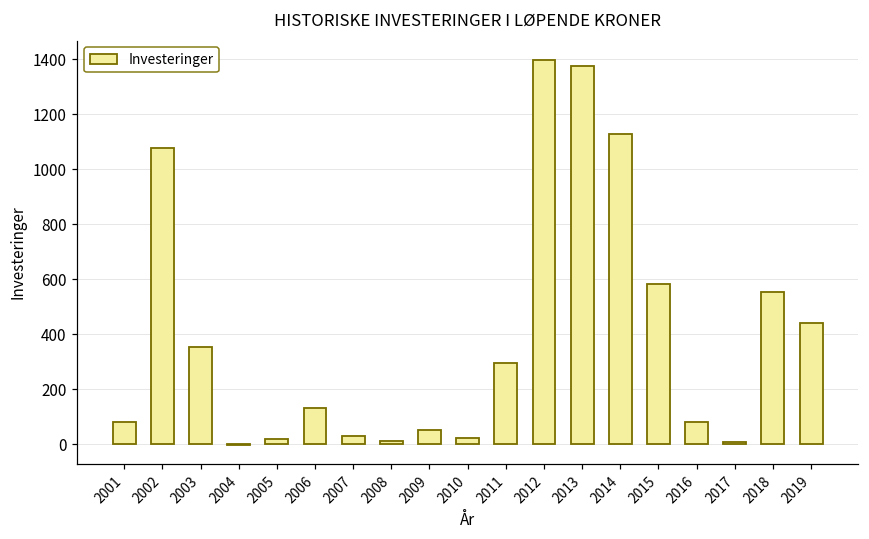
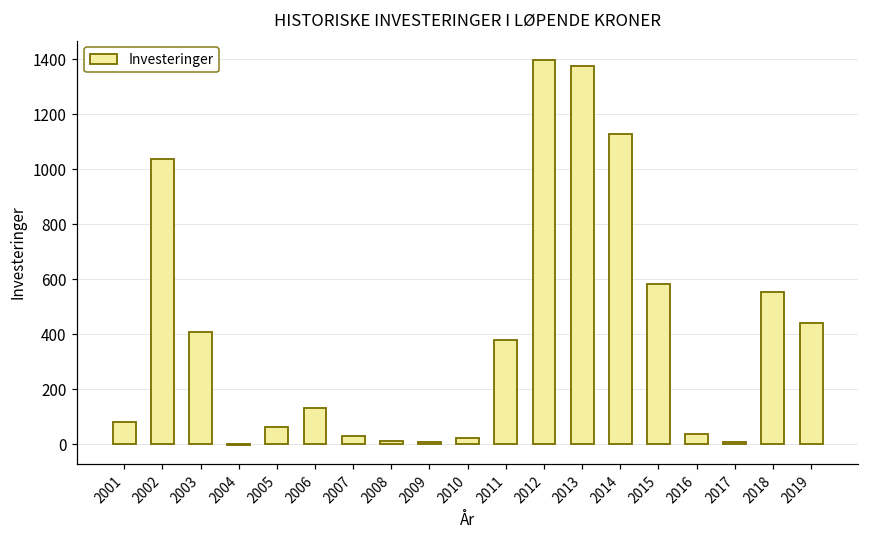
2002: 1080 -> 1040
2003: 360 -> 410
2005: 20 -> 60
2009: 50 -> 10
2011: 300 -> 380
2016: 80 -> 40
